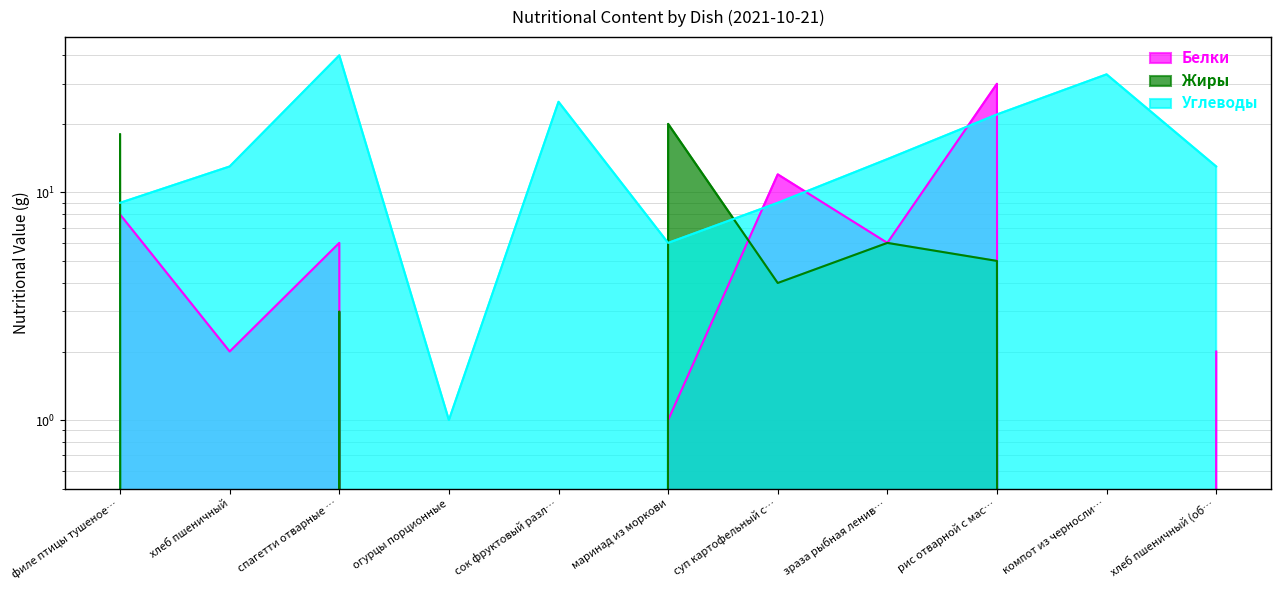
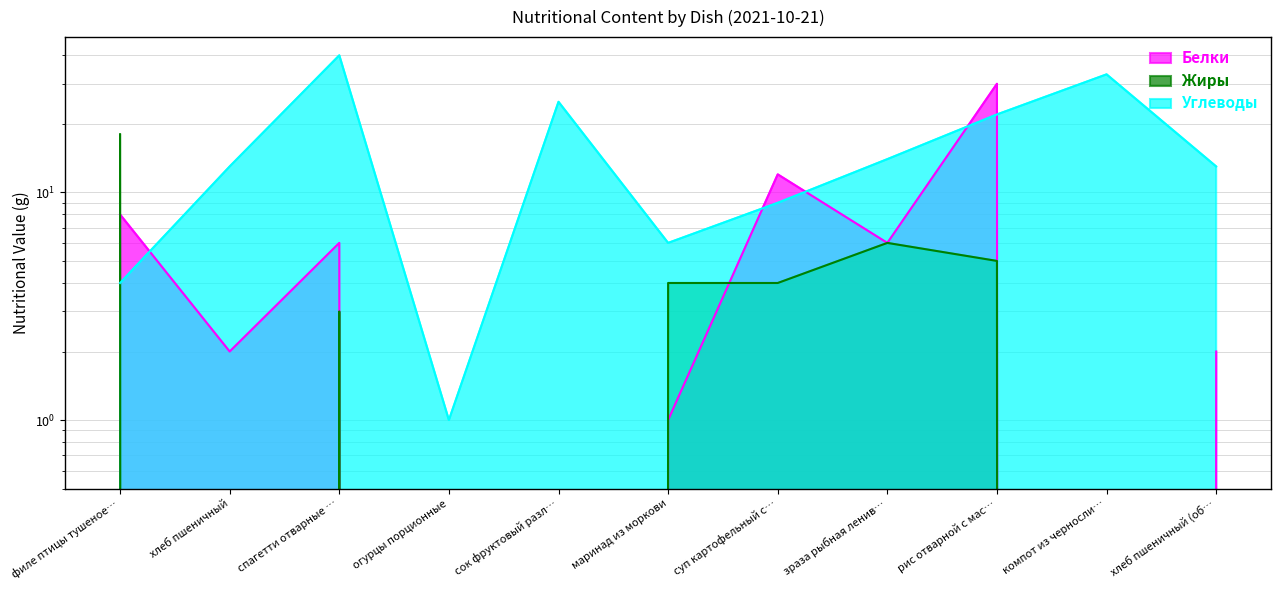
Углеводы, филе птицы тушеное…: 9 -> 4
Жиры, маринад из моркови: 20 -> 4
